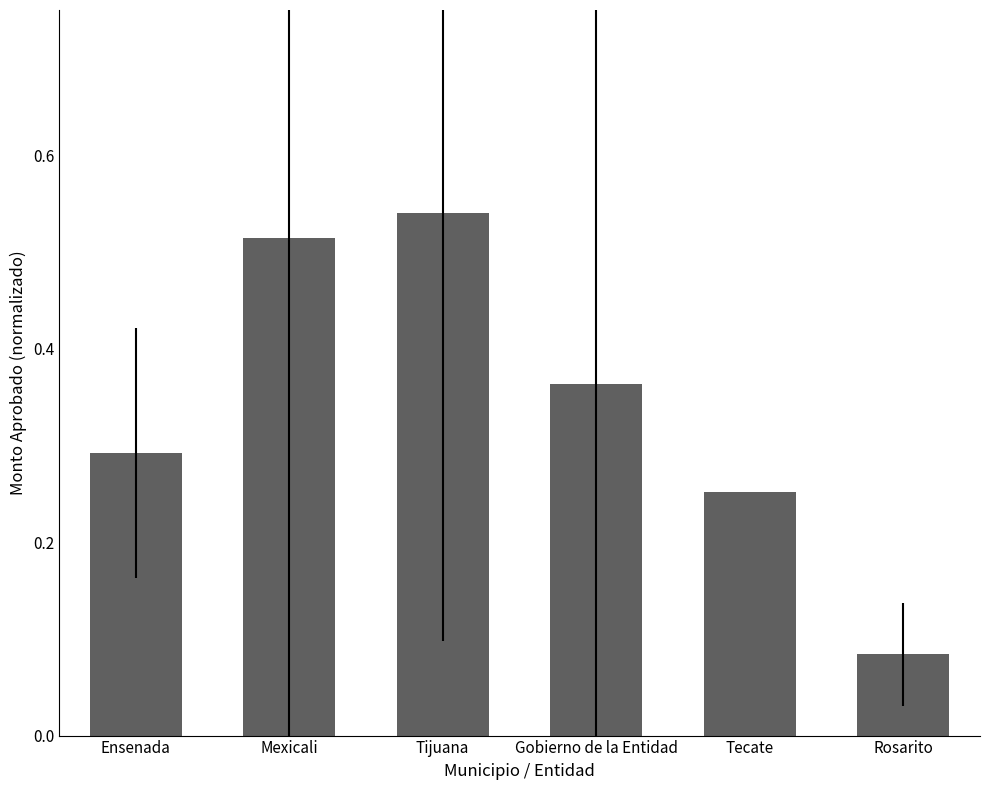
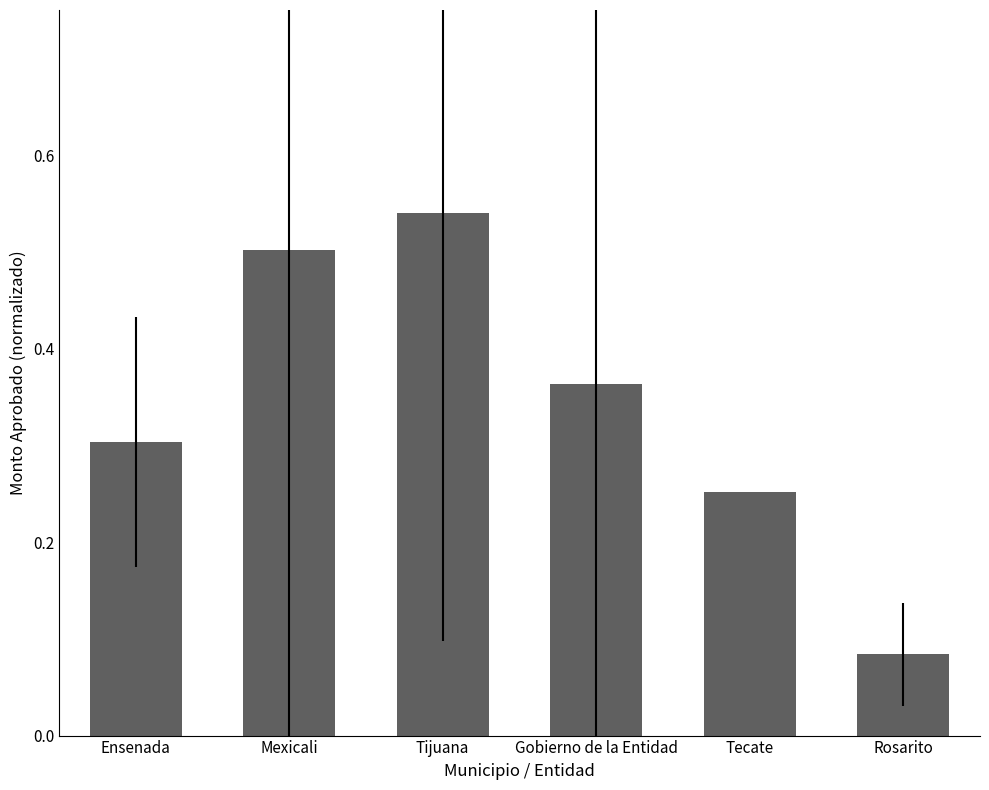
Ensenada: 0.29 -> 0.30
Mexicali: 0.51 -> 0.50
